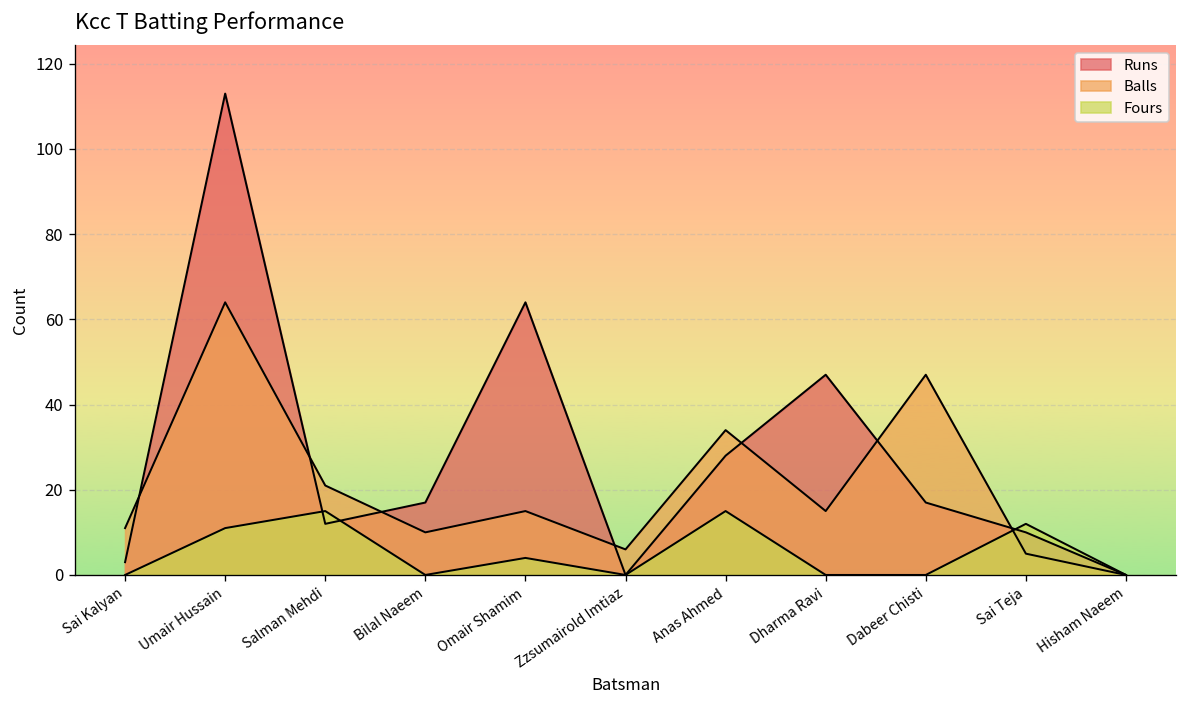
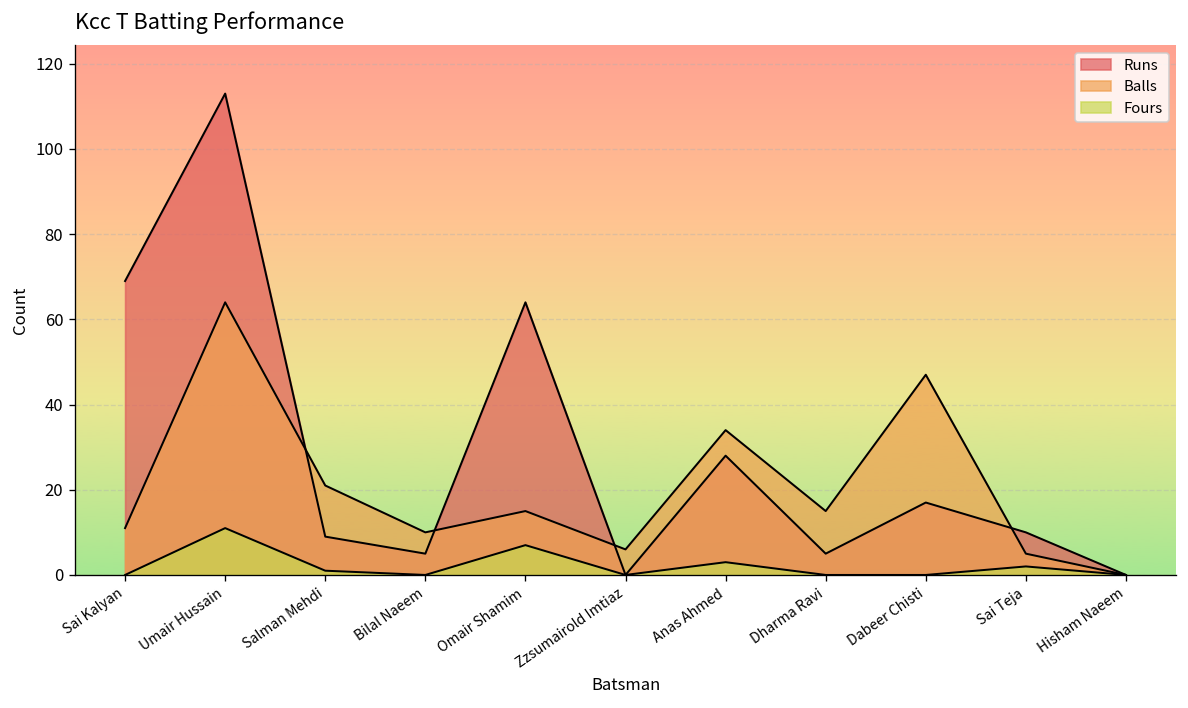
Runs, Sai Kalyan: 3 -> 69
Runs, Salman Mehdi: 12 -> 9
Fours, Salman Mehdi: 15 -> 1
Runs, Bilal Naeem: 17 -> 5
Fours, Omair Shamim: 4 -> 7
Fours, Anas Ahmed: 15 -> 3
Runs, Dharma Ravi: 47 -> 5
Fours, Sai Teja: 12 -> 2
